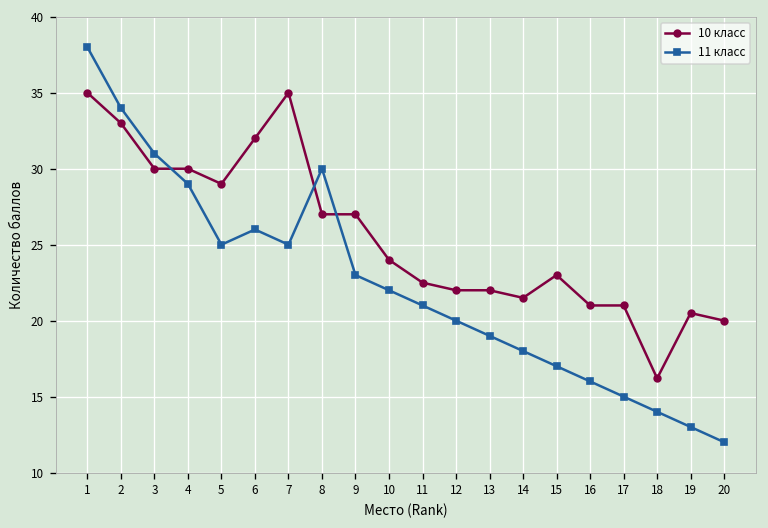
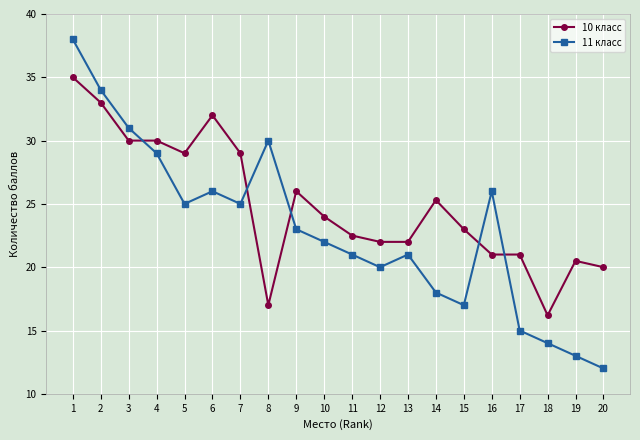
10 класс, 7: 35 -> 29
10 класс, 8: 27 -> 17
10 класс, 9: 27 -> 26
11 класс, 13: 19 -> 21
10 класс, 14: 21.5 -> 25.3
11 класс, 16: 16 -> 26
